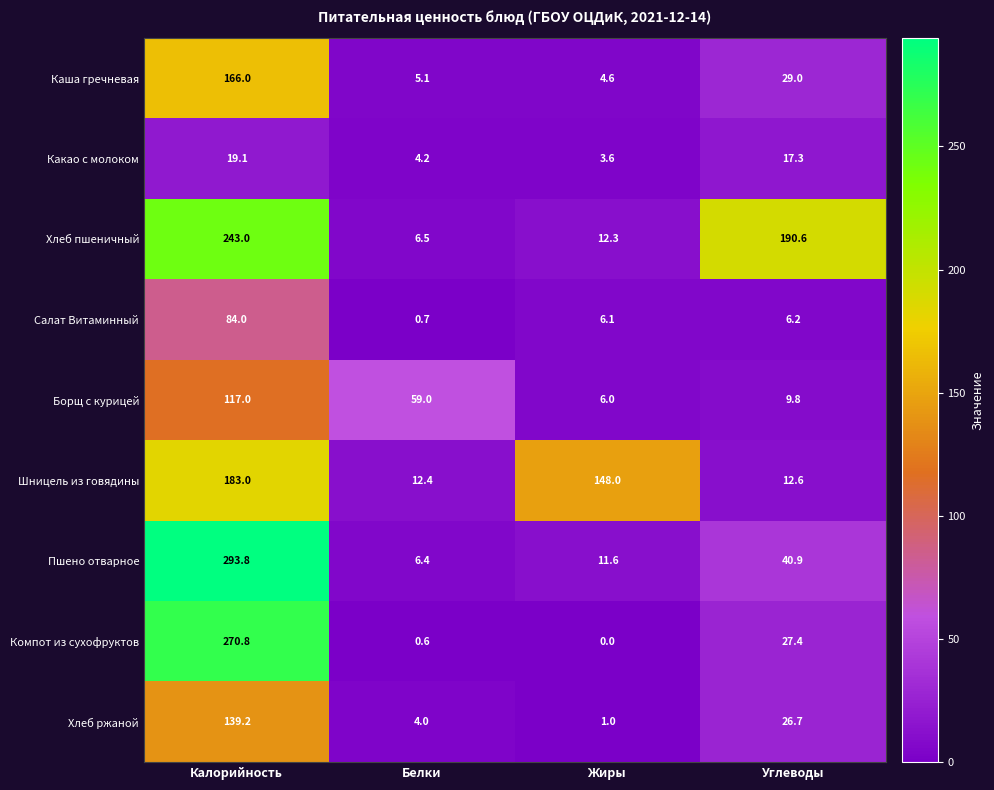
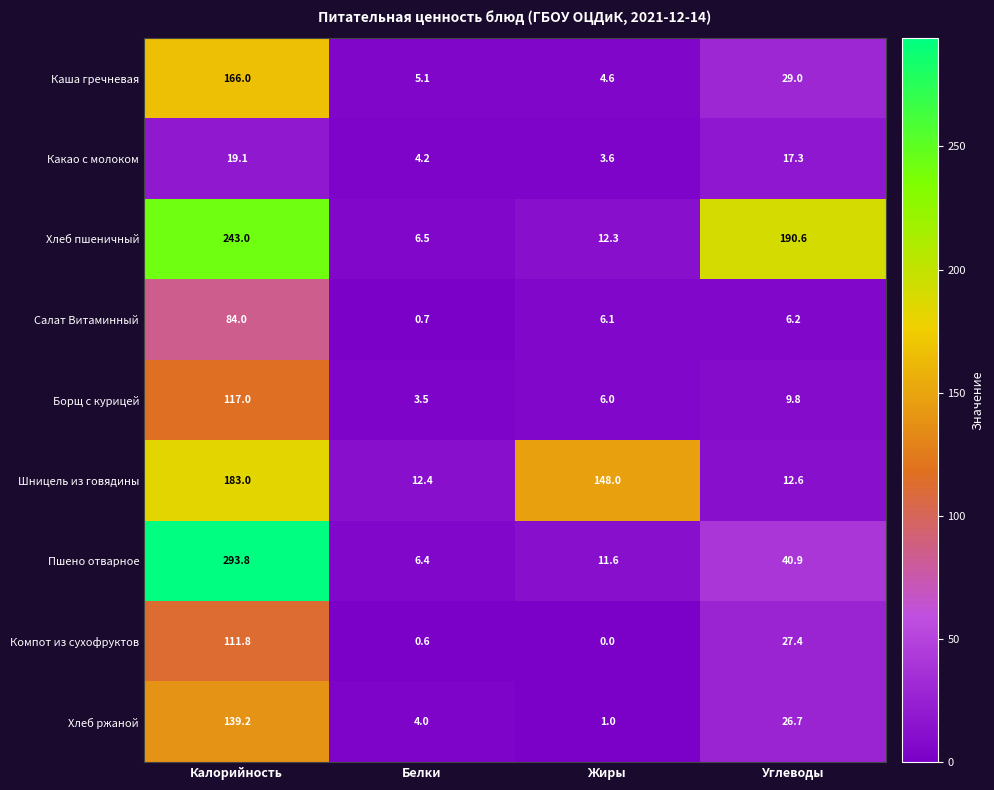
Борщ с курицей, Белки: 59.0 -> 3.5
Компот из сухофруктов, Калорийность: 270.8 -> 111.8
